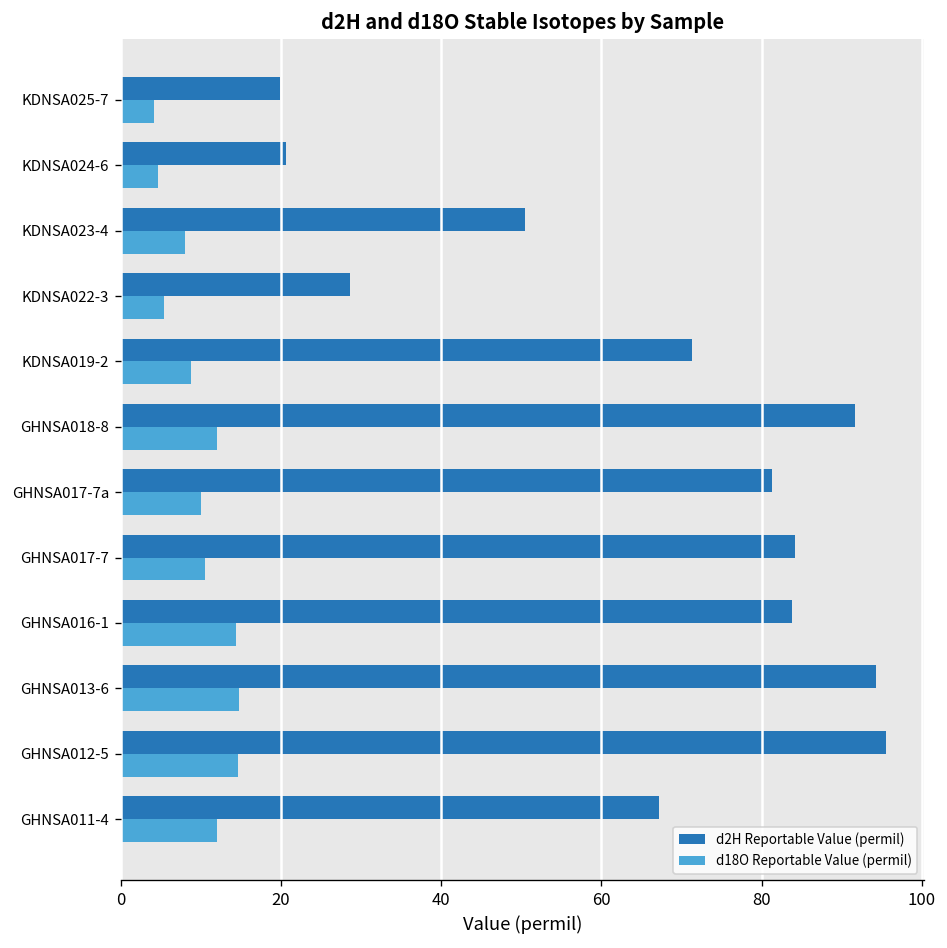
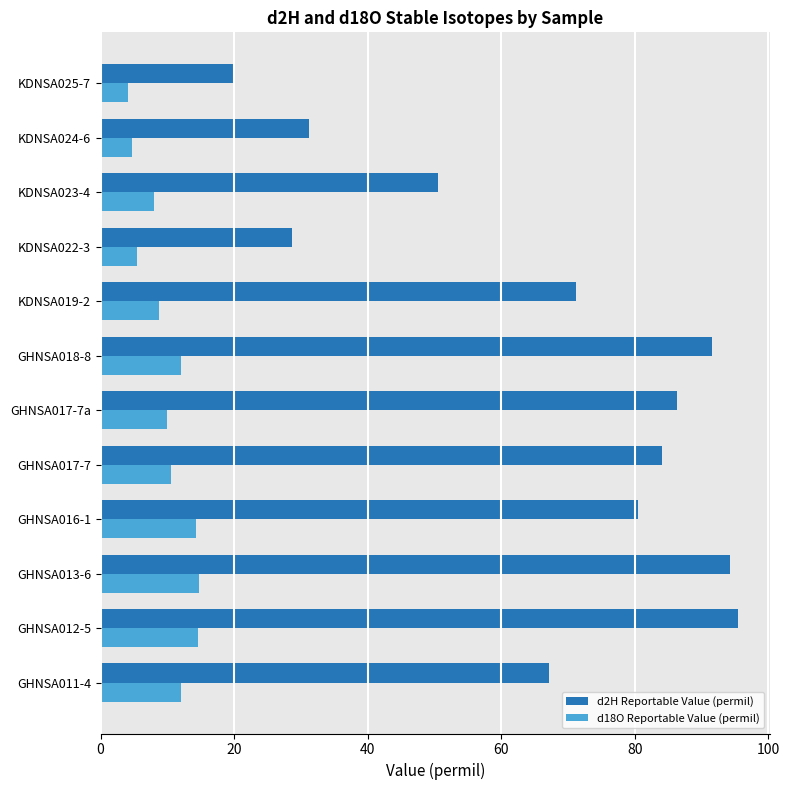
d2H Reportable Value (permil), KDNSA024-6: 21 -> 31
d2H Reportable Value (permil), GHNSA017-7a: 81 -> 86
d2H Reportable Value (permil), GHNSA016-1: 84 -> 81
